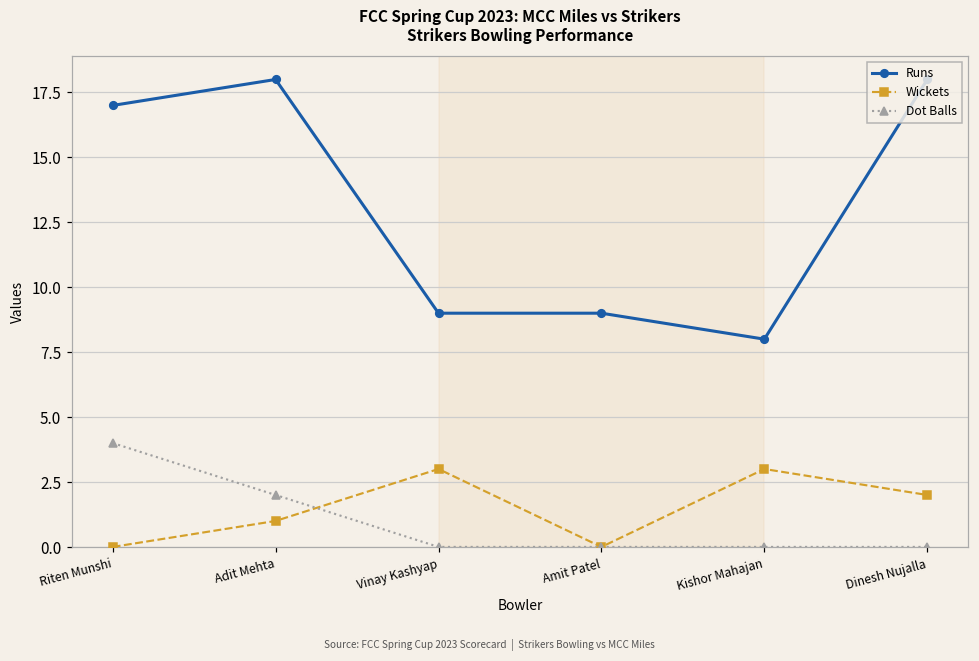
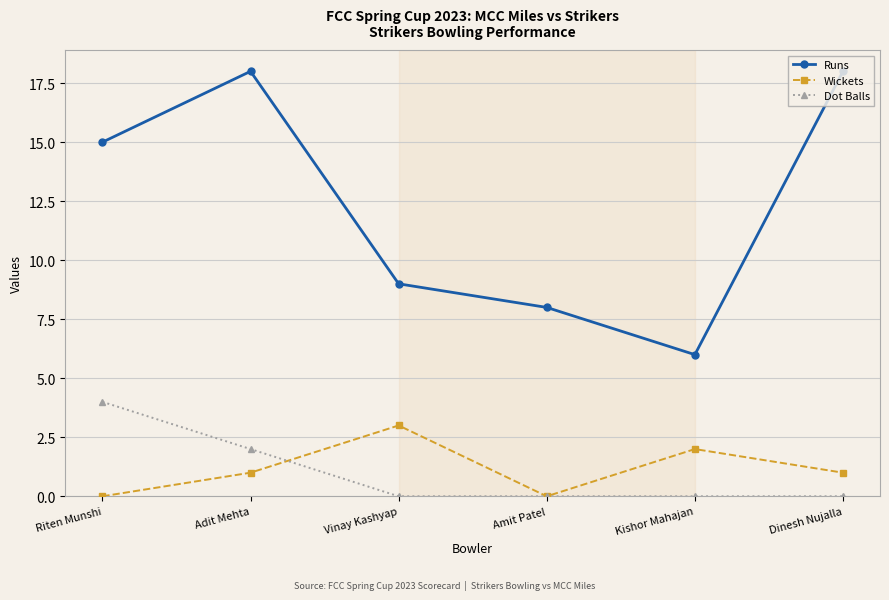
Runs, Riten Munshi: 17 -> 15
Runs, Amit Patel: 9 -> 8
Runs, Kishor Mahajan: 8 -> 6
Wickets, Kishor Mahajan: 3 -> 2
Wickets, Dinesh Nujalla: 2 -> 1
